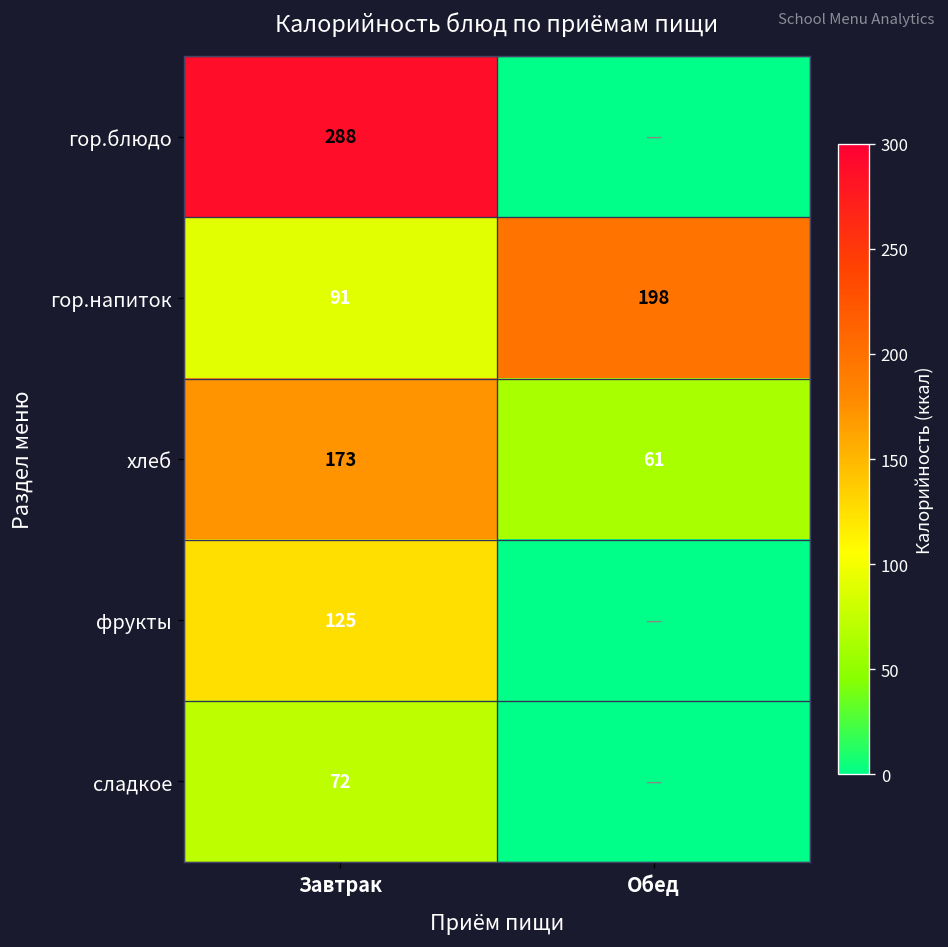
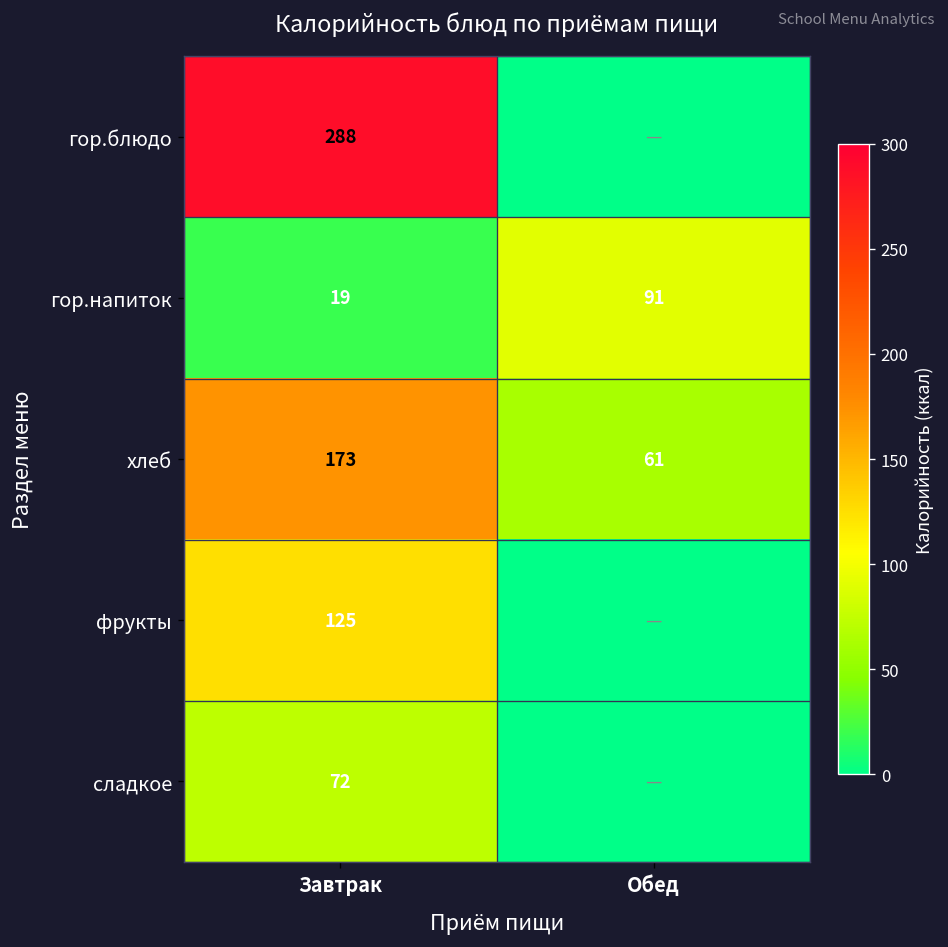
гор.напиток, Завтрак: 91 -> 19
гор.напиток, Обед: 198 -> 91
